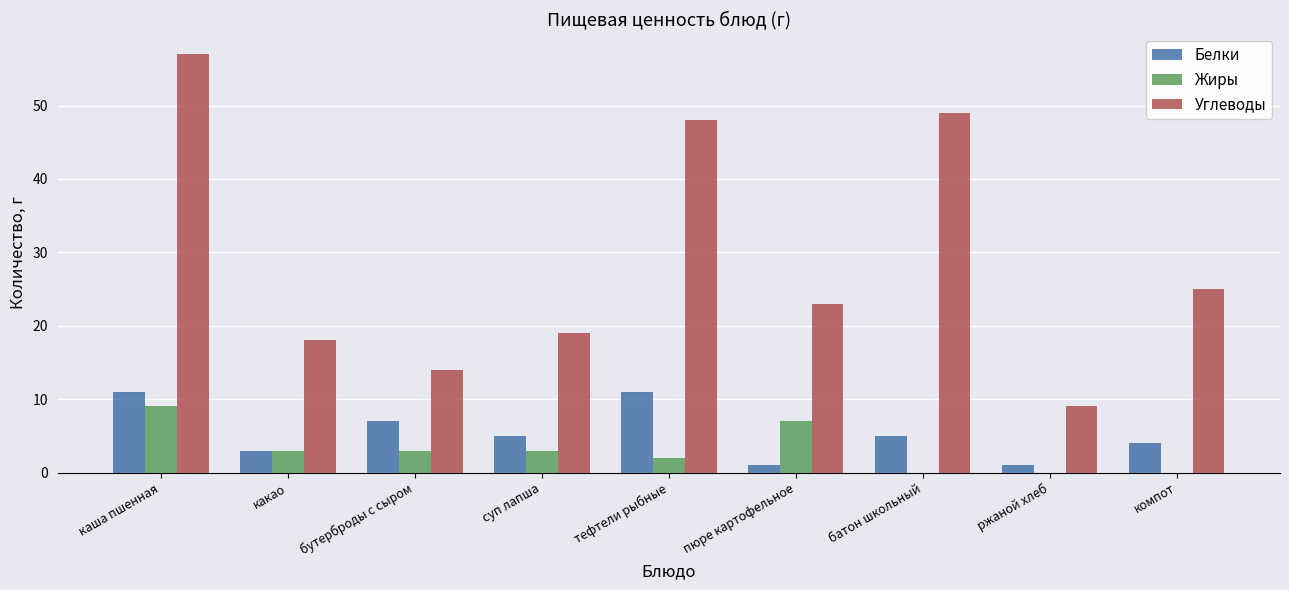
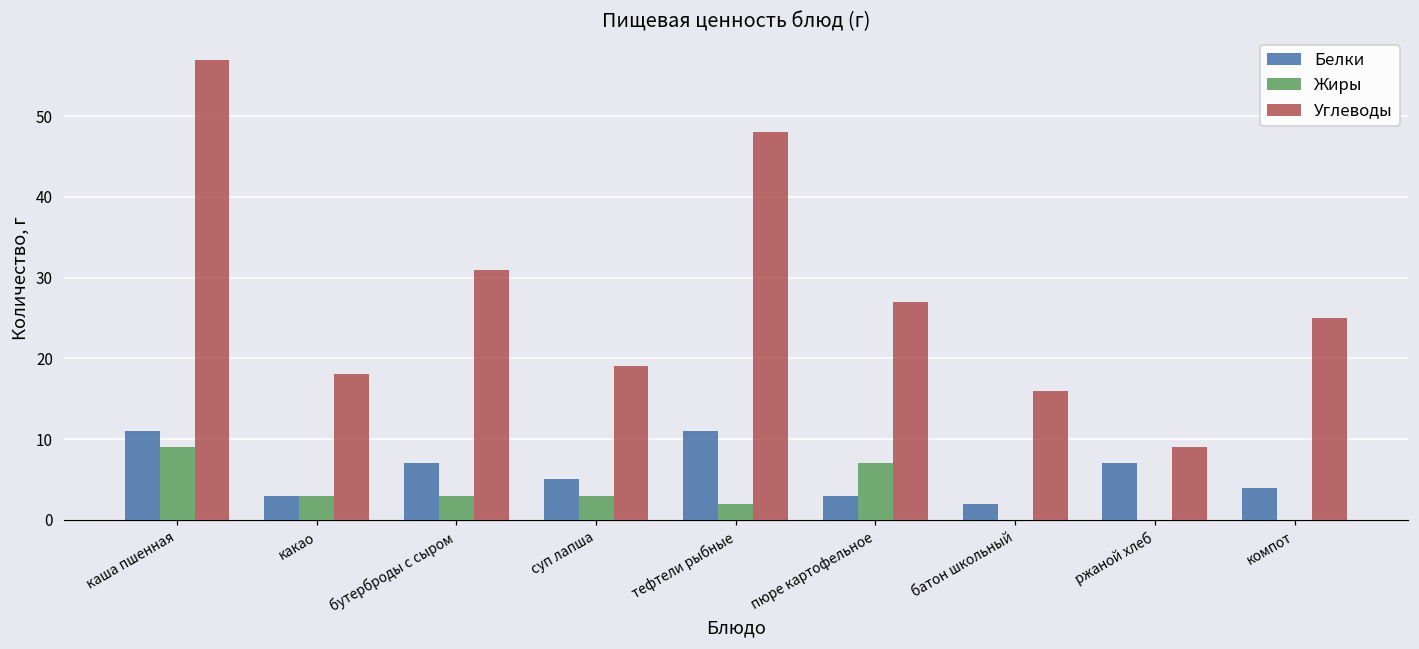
Углеводы, бутерброды с сыром: 14 -> 31
Белки, пюре картофельное: 1 -> 3
Углеводы, пюре картофельное: 23 -> 27
Белки, батон школьный: 5 -> 2
Углеводы, батон школьный: 49 -> 16
Белки, ржаной хлеб: 1 -> 7
